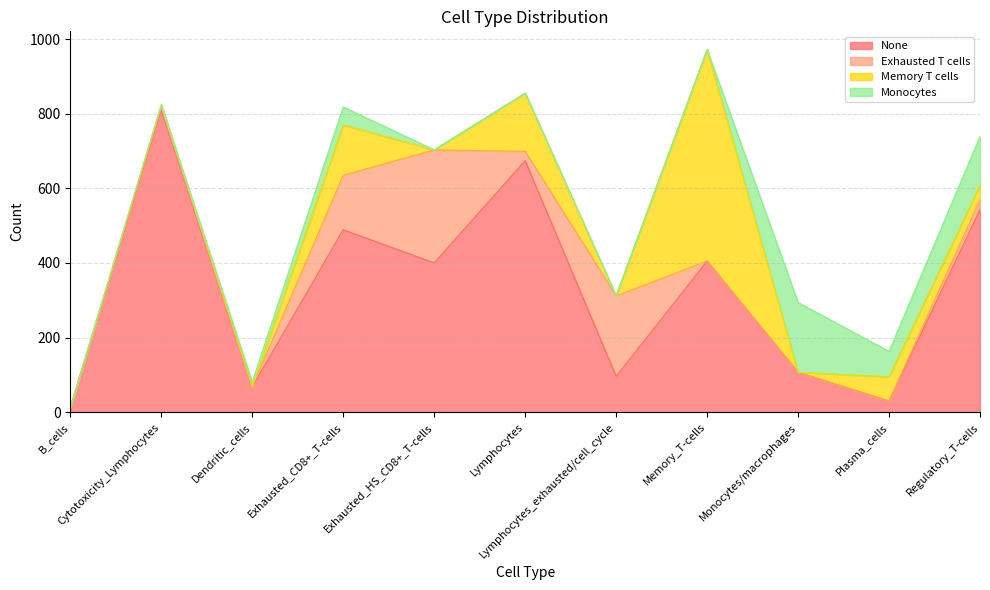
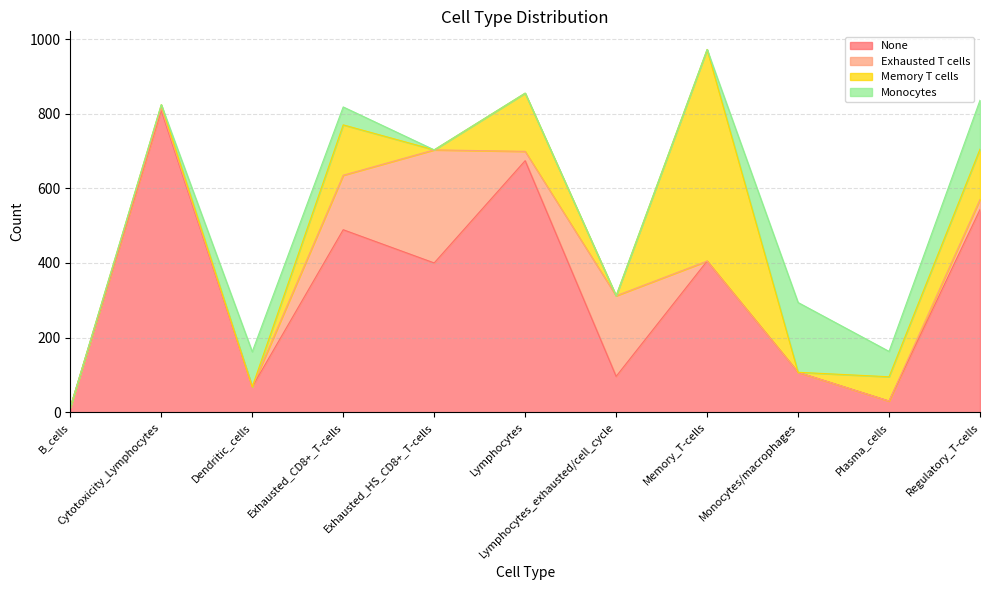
Monocytes, Dendritic_cells: 10 -> 90
Memory T cells, Regulatory_T-cells: 40 -> 140
